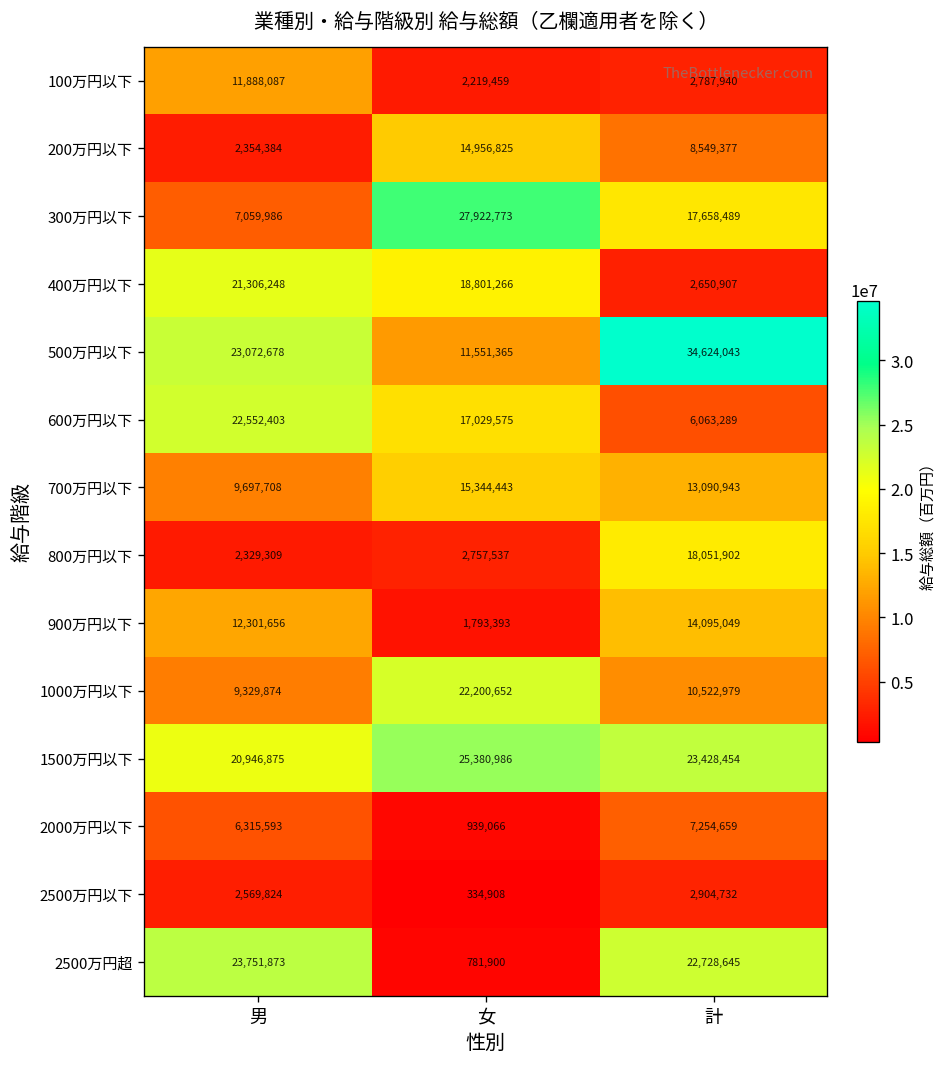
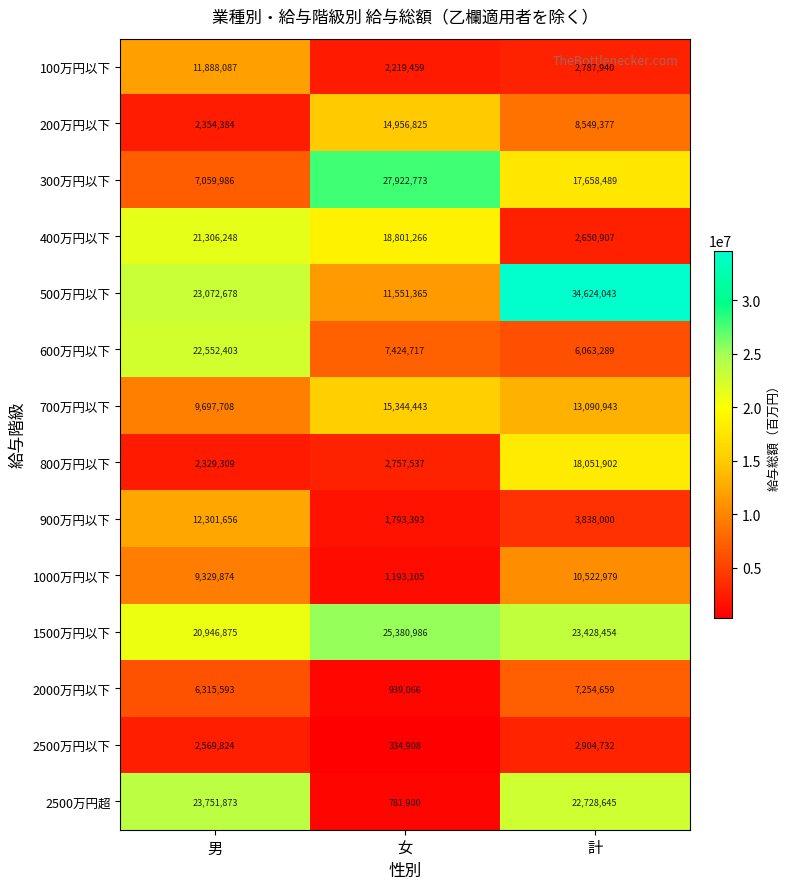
600万円以下, 女: 17,029,575 -> 7,424,717
900万円以下, 計: 14,095,049 -> 3,838,000
1000万円以下, 女: 22,200,652 -> 1,193,105
